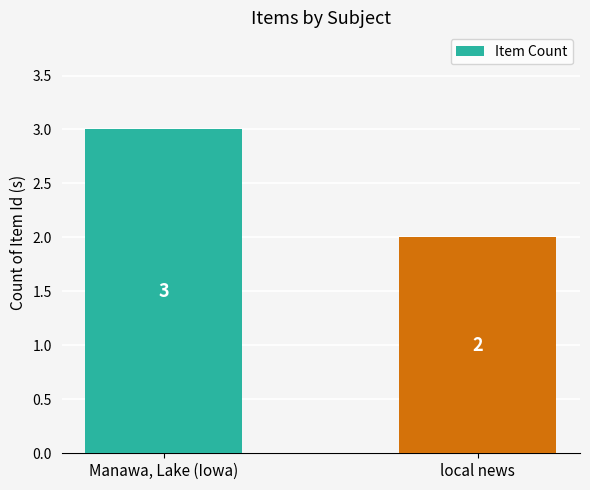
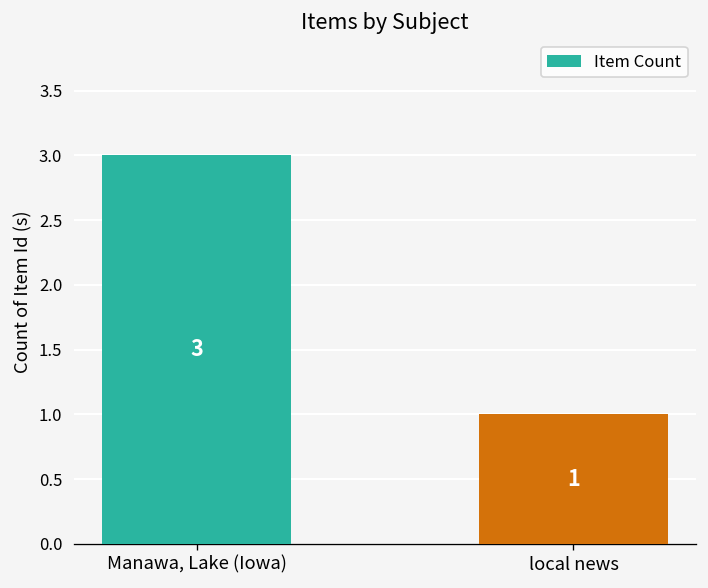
local news: 2 -> 1
